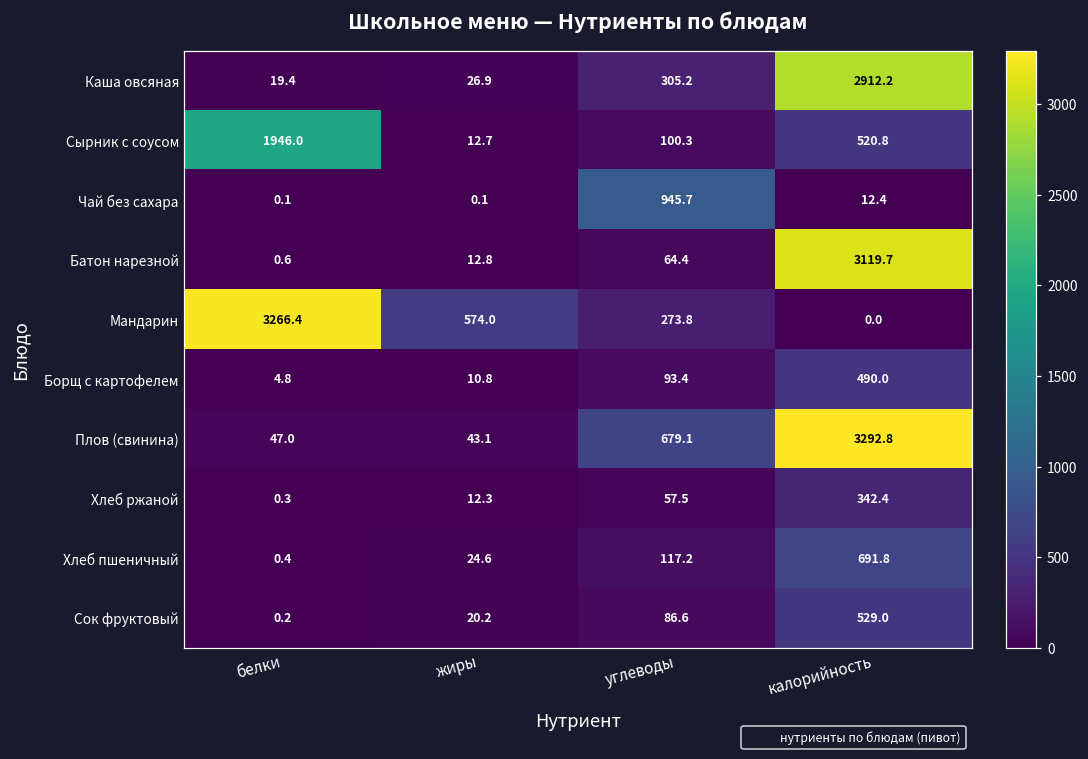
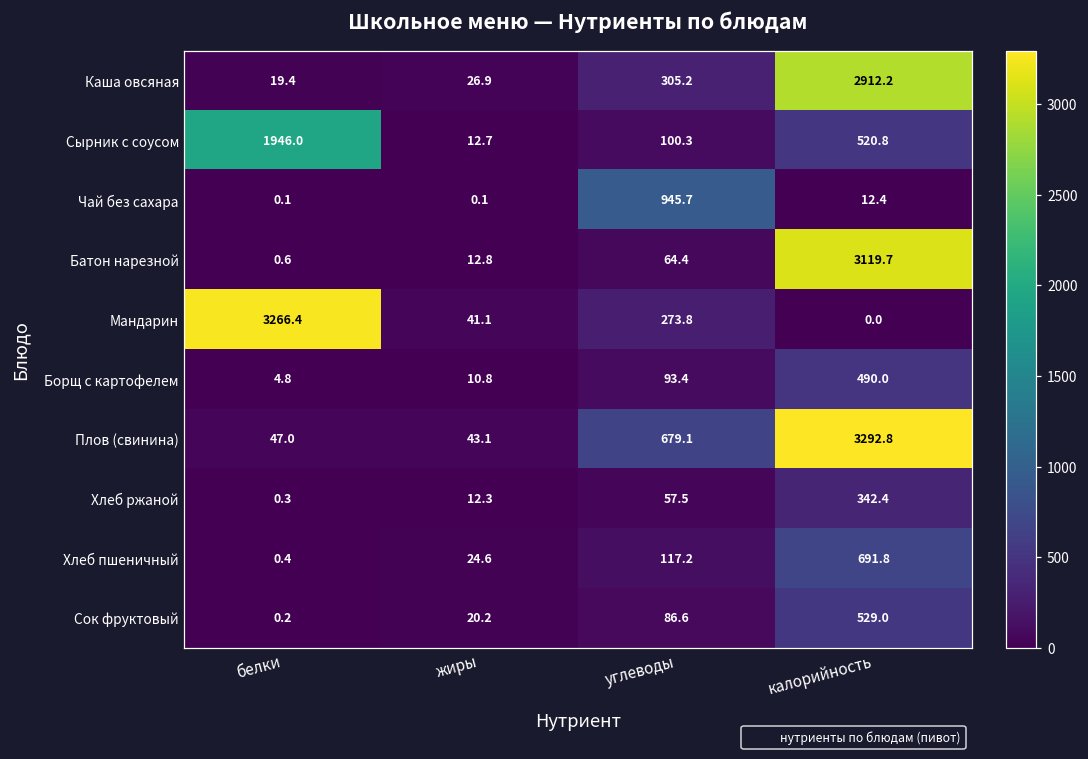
Мандарин, жиры: 574.0 -> 41.1
